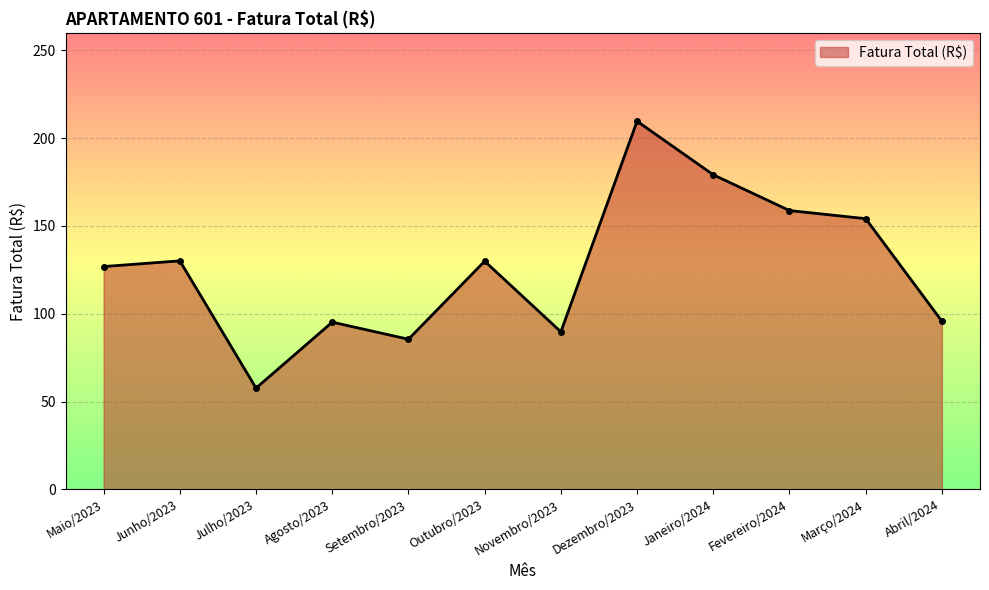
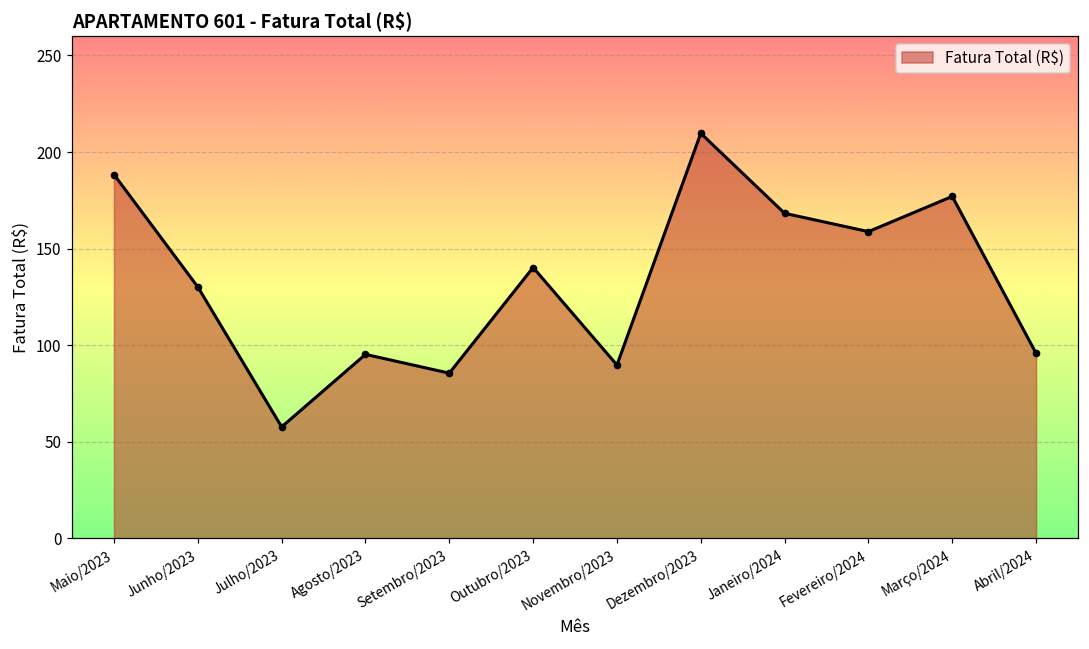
Maio/2023: 127 -> 188
Outubro/2023: 130 -> 140
Janeiro/2024: 179 -> 168
Março/2024: 154 -> 177
